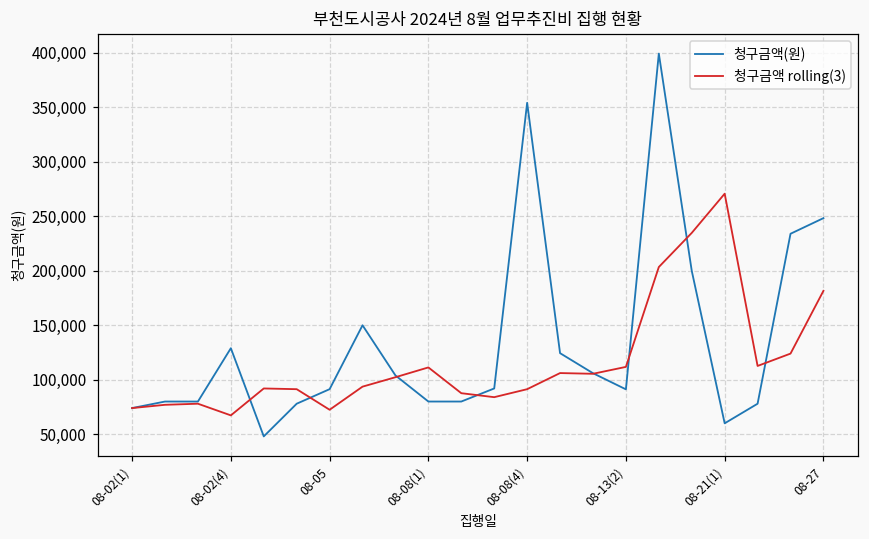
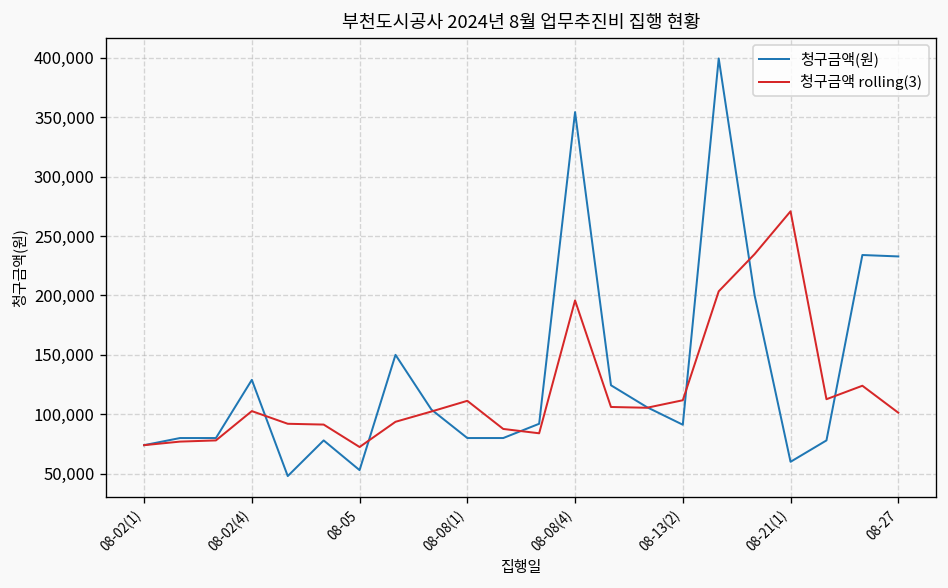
청구금액 rolling(3), 08-02(4): 70,000 -> 100,000
청구금액(원), 08-05: 90,000 -> 50,000
청구금액 rolling(3), 08-08(4): 90,000 -> 200,000
청구금액(원), 08-27: 250,000 -> 230,000
청구금액 rolling(3), 08-27: 180,000 -> 100,000
